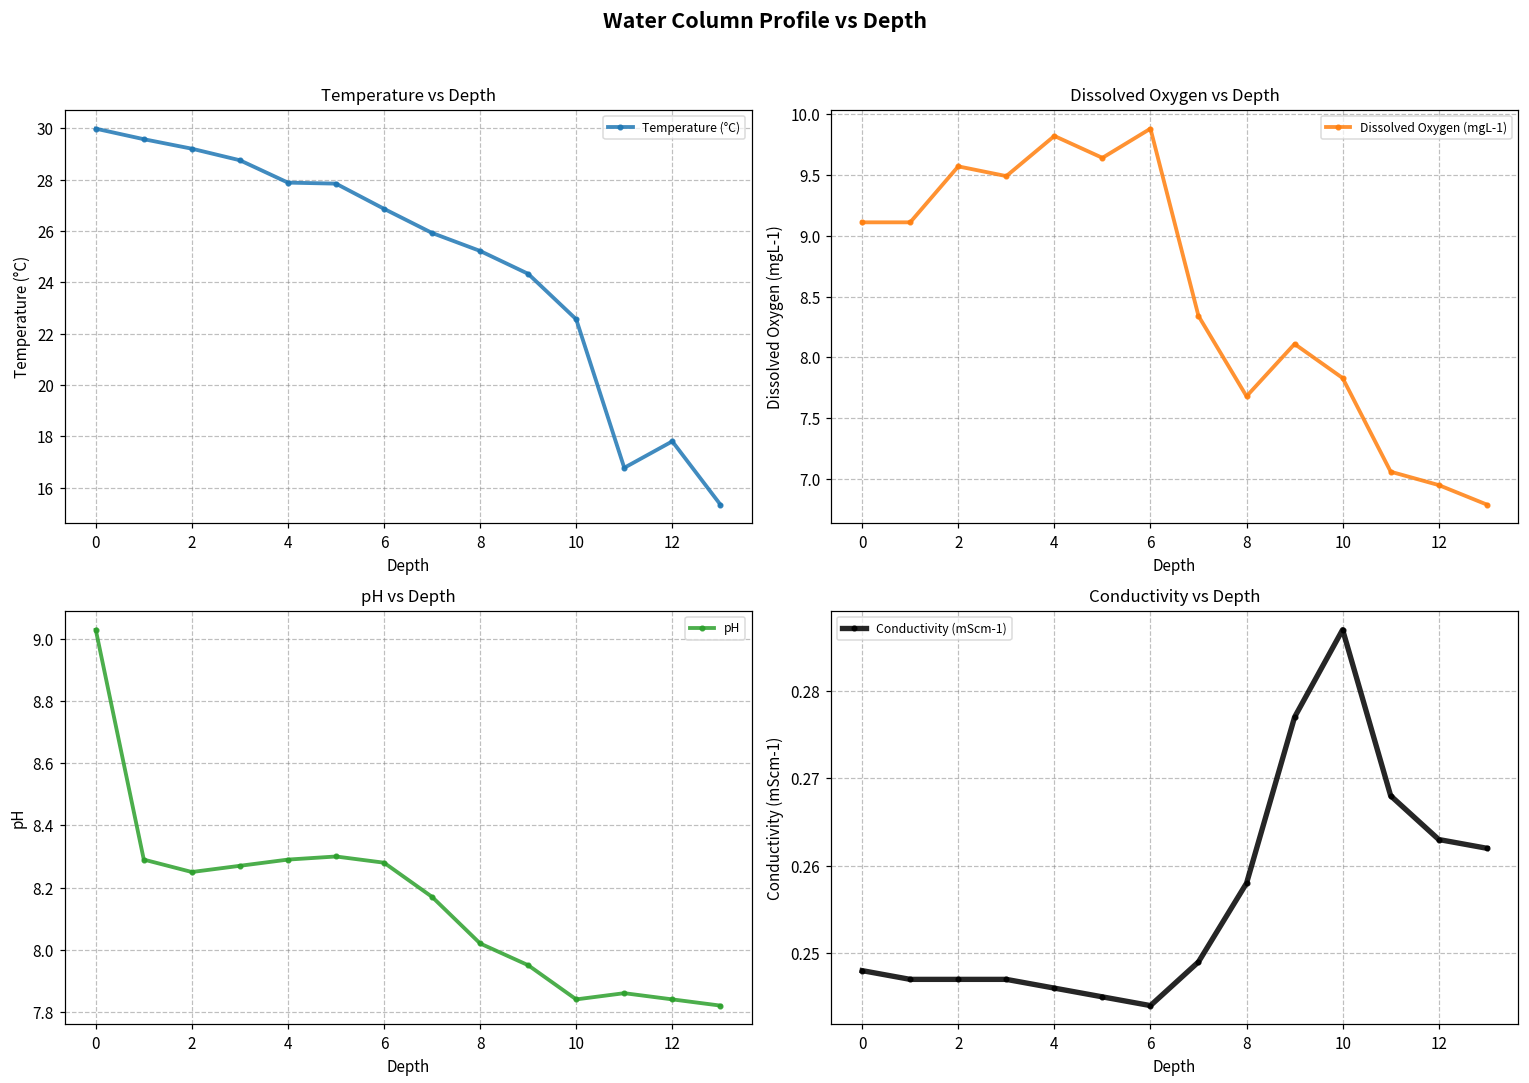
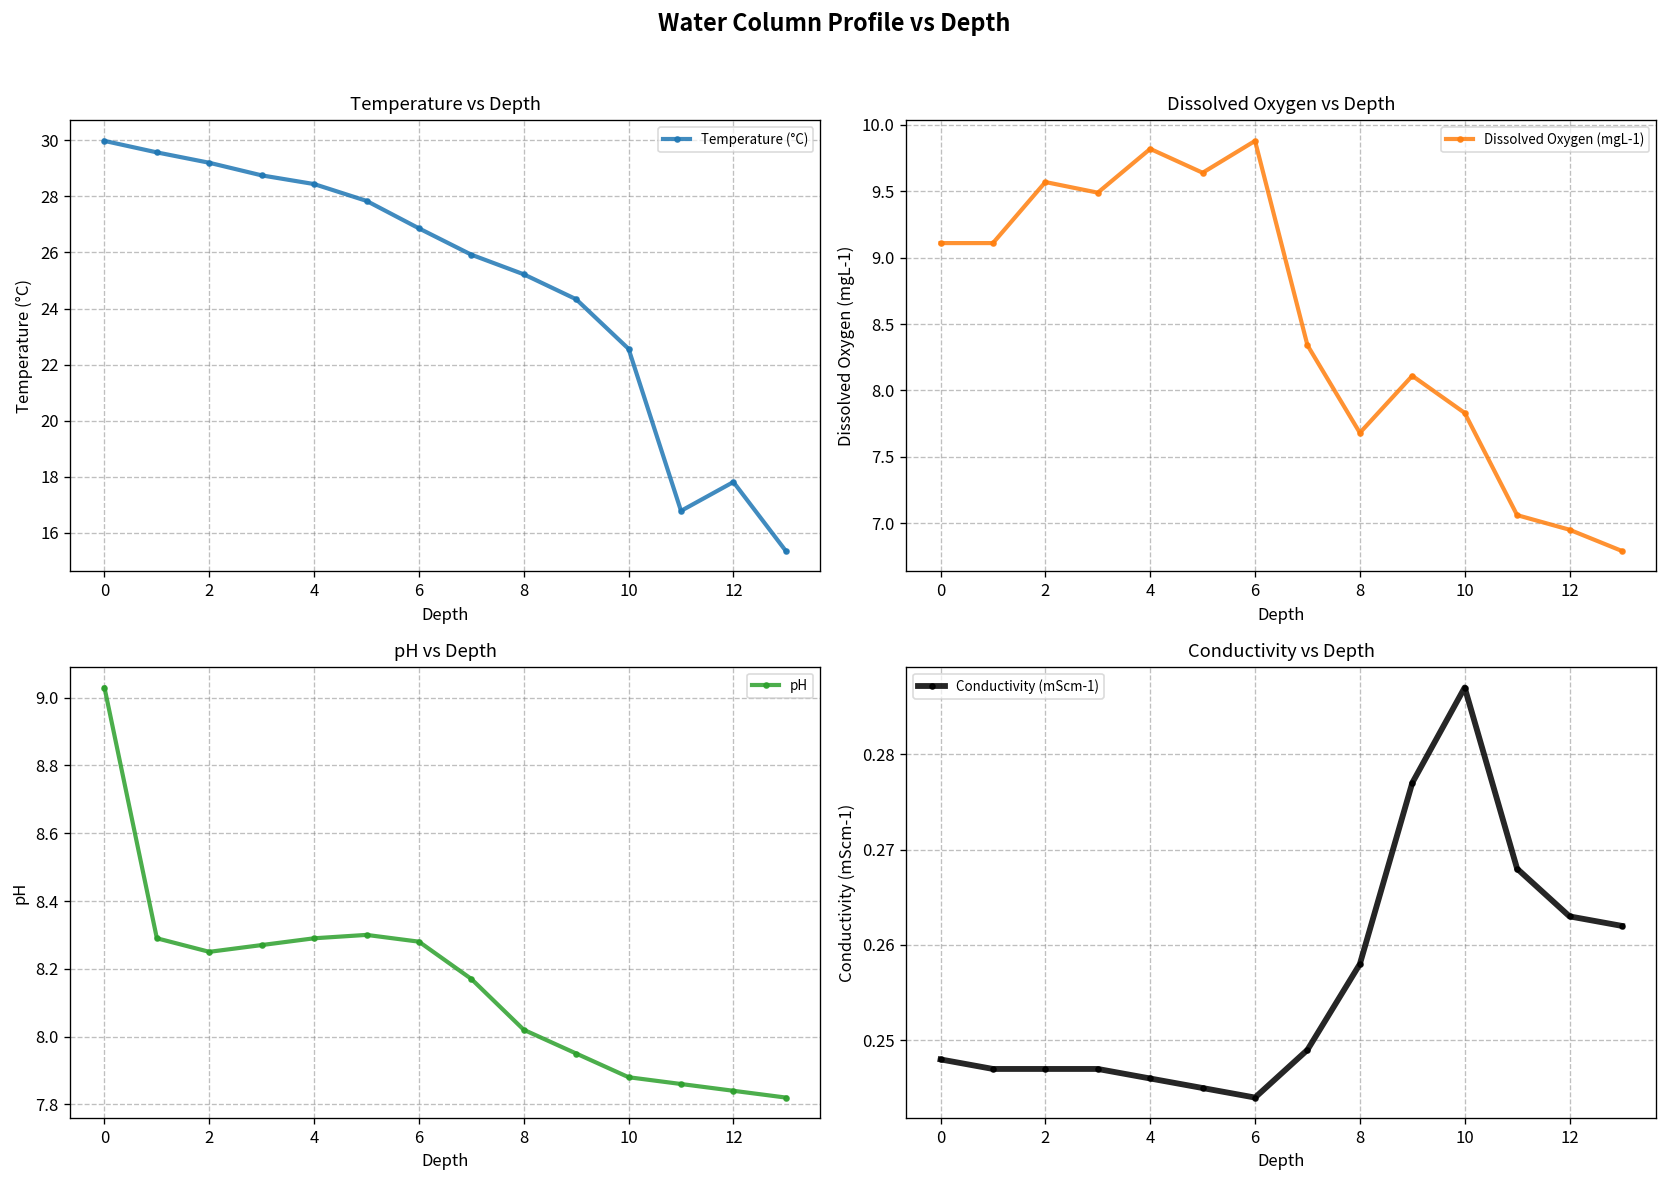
Temperature vs Depth, 4: 27.9 -> 28.4
pH vs Depth, 10: 7.84 -> 7.88
